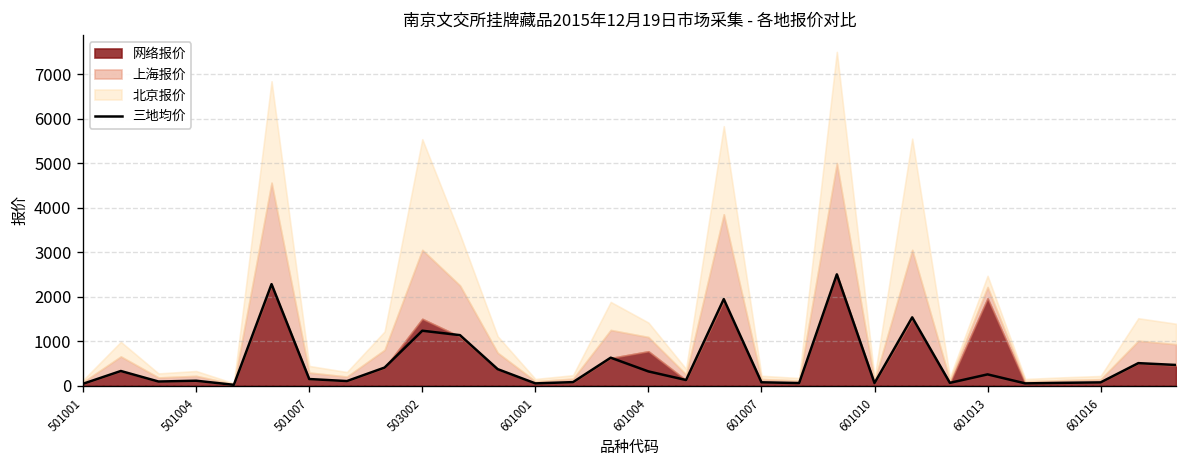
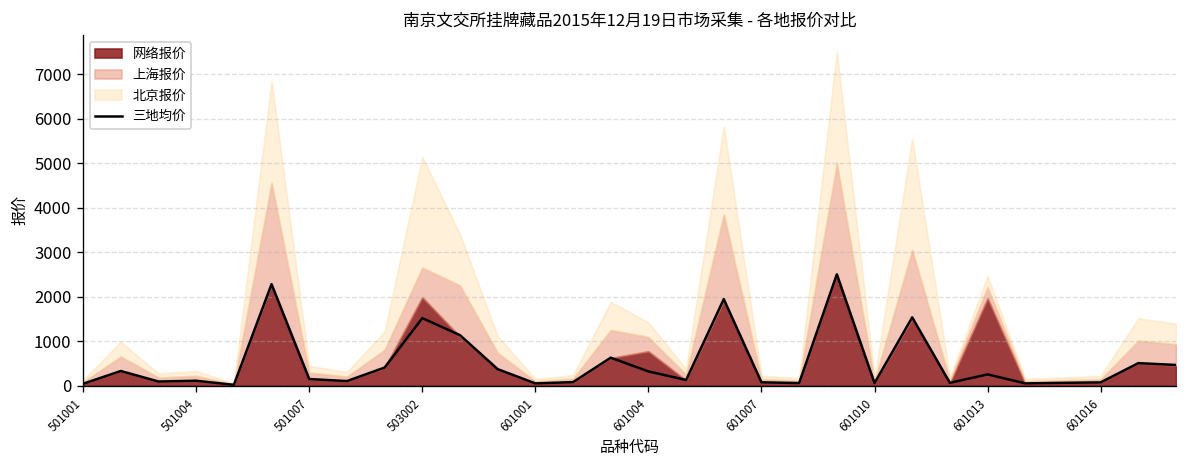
三地均价, 503002: 1200 -> 1500
网络报价, 503002: 1500 -> 2000
上海报价, 503002: 1600 -> 700
